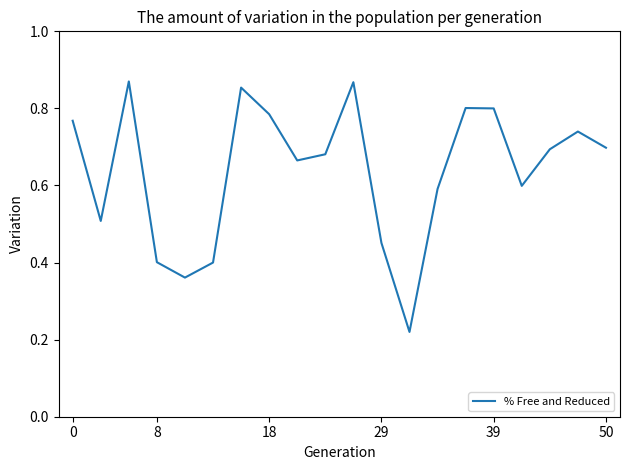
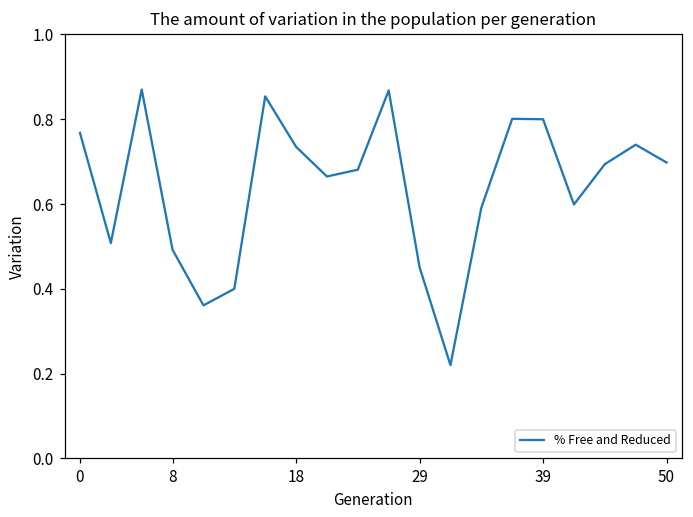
8: 0.40 -> 0.49
18: 0.79 -> 0.74
